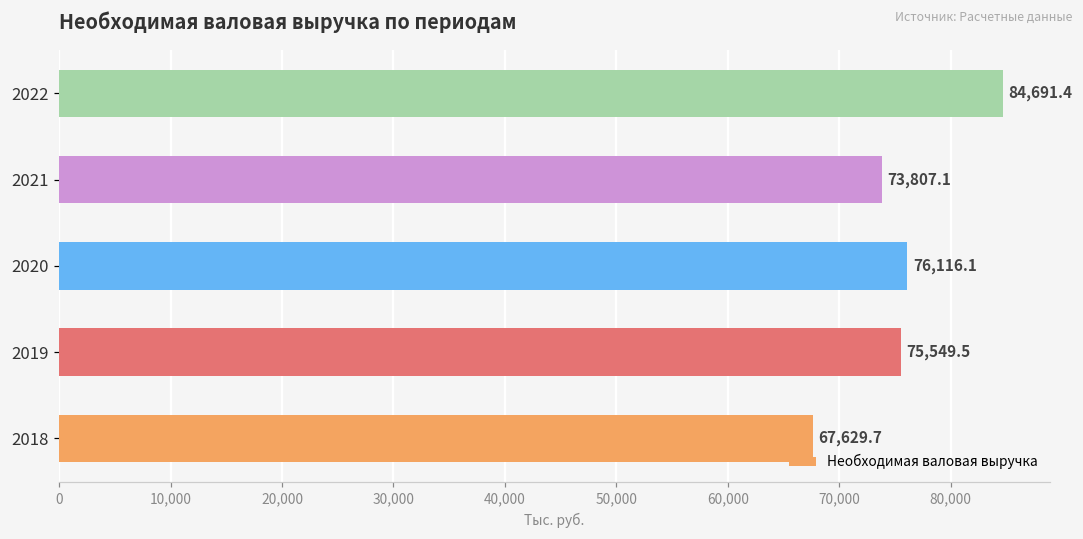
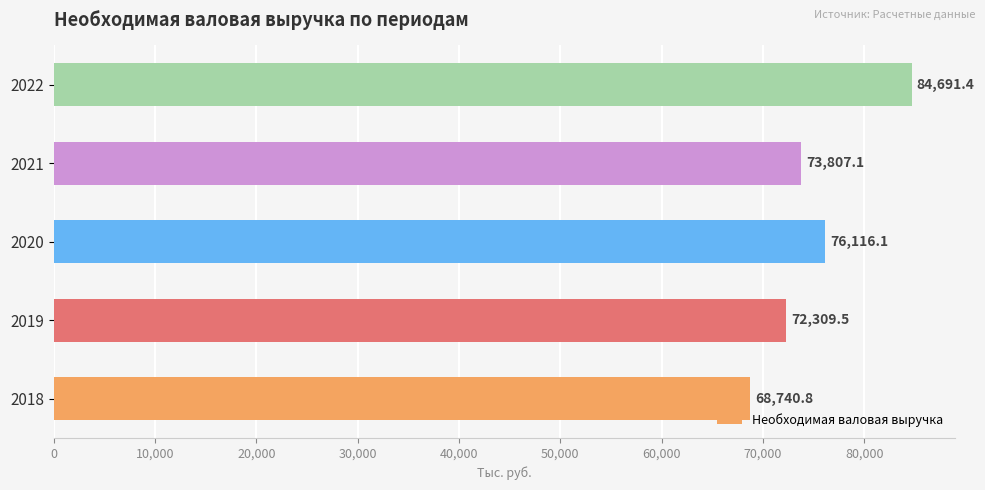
2019: 75,549.5 -> 72,309.5
2018: 67,629.7 -> 68,740.8
